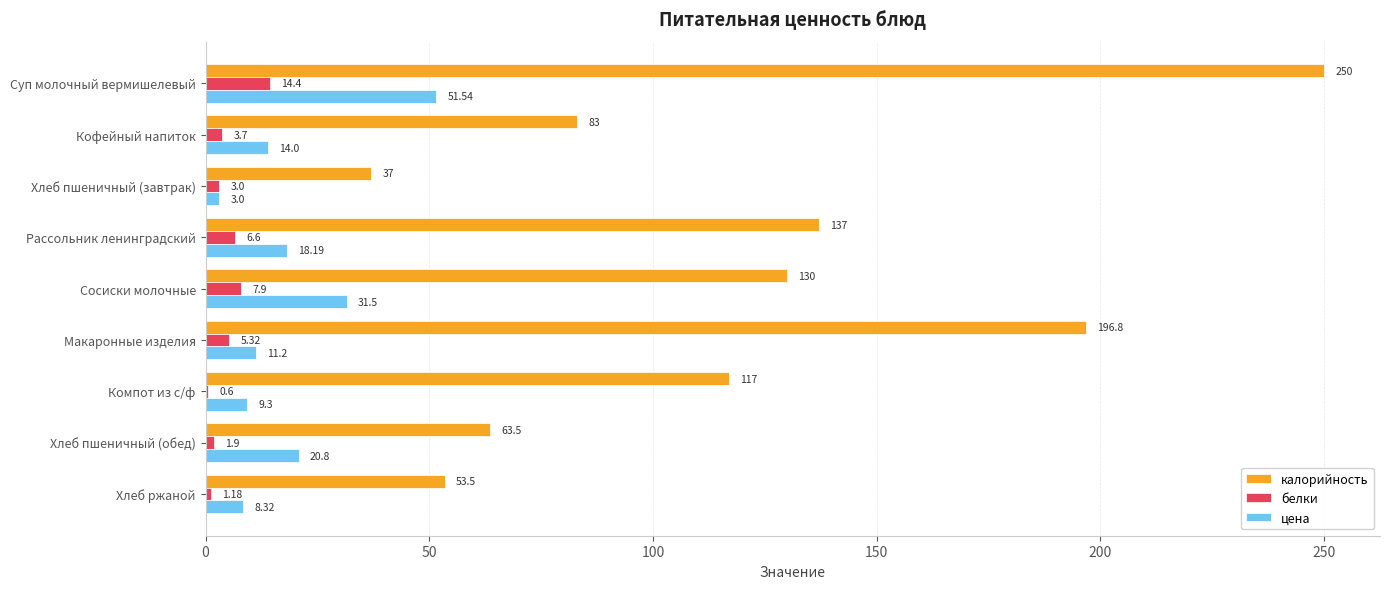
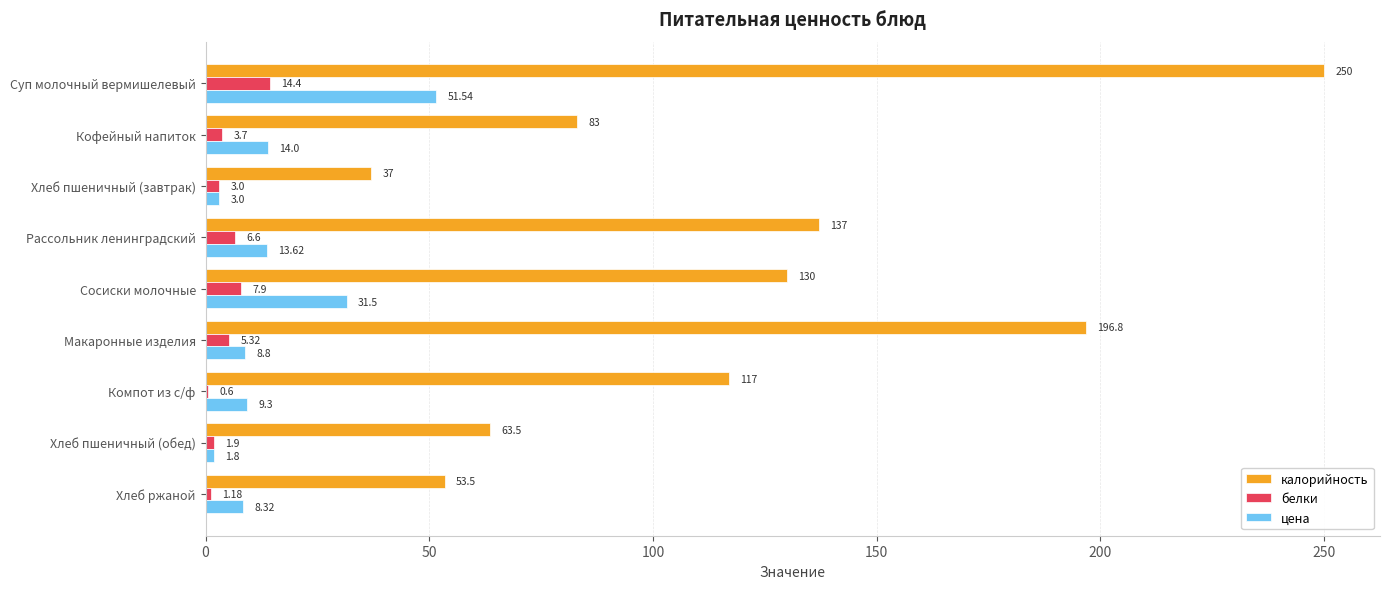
цена, Рассольник ленинградский: 18.19 -> 13.62
цена, Макаронные изделия: 11.2 -> 8.8
цена, Хлеб пшеничный (обед): 20.8 -> 1.8
